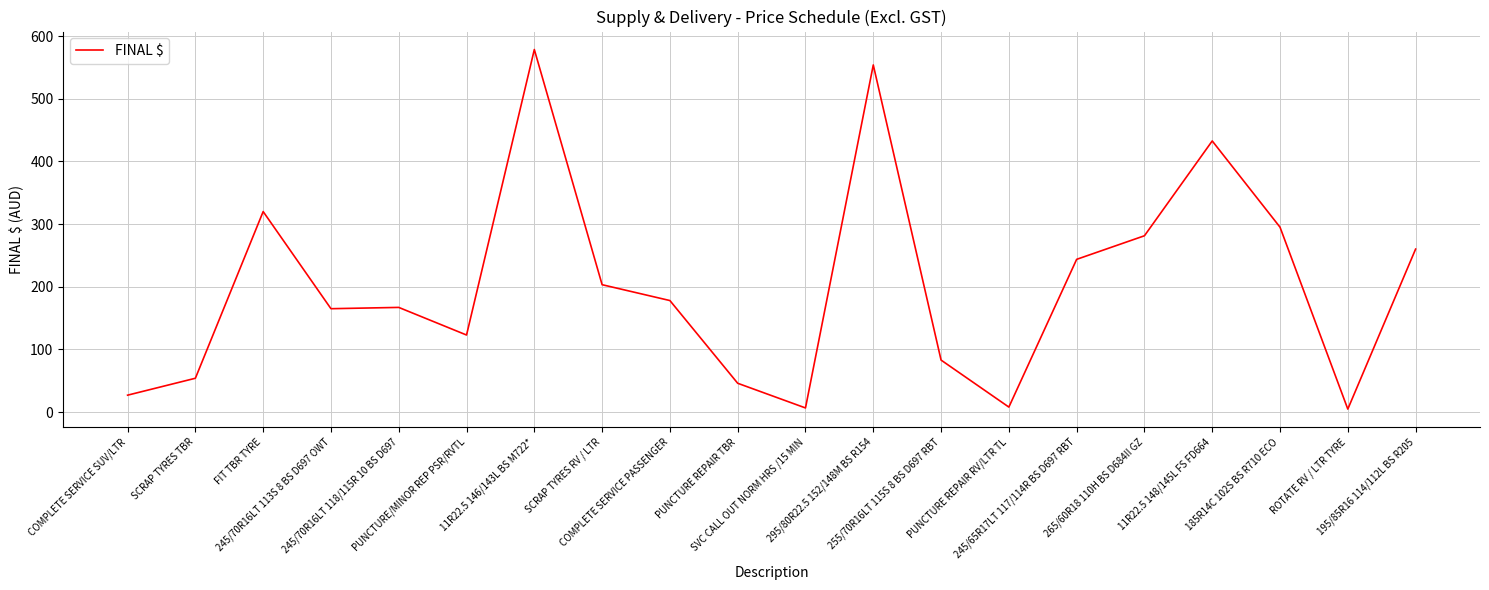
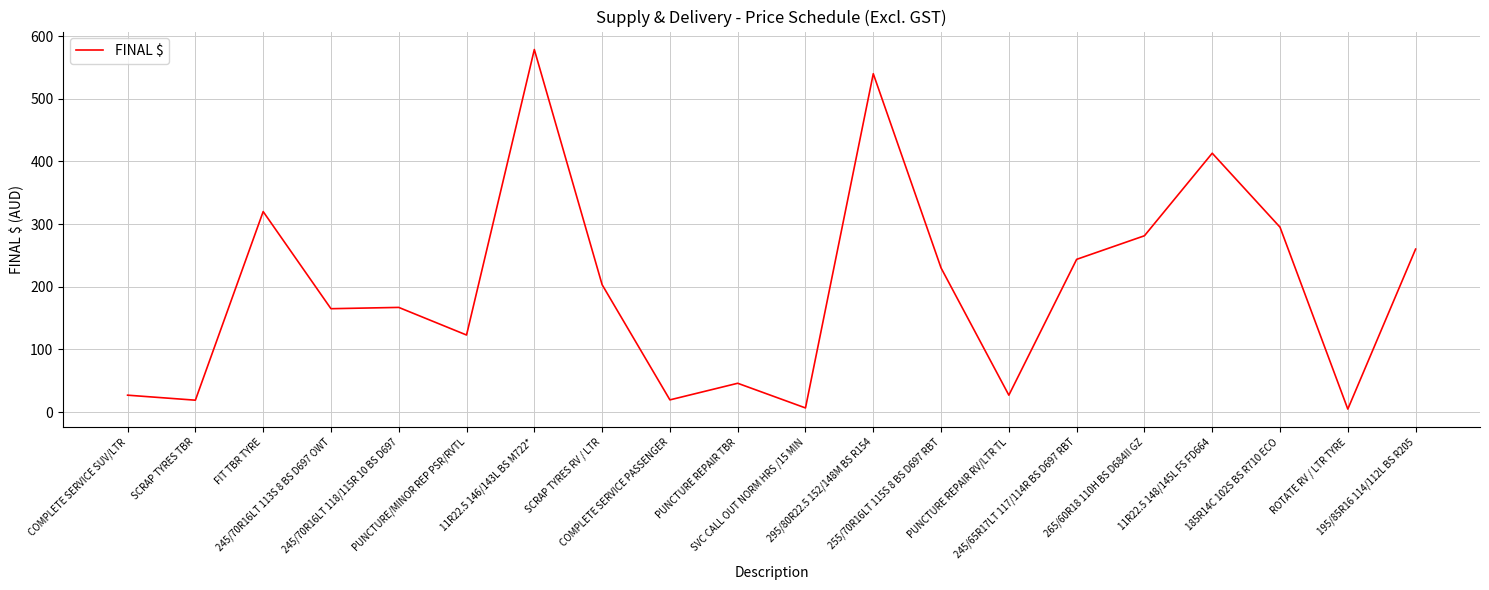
SCRAP TYRES TBR: 50 -> 20
COMPLETE SERVICE PASSENGER: 180 -> 20
295/80R22.5 152/148M BS R154: 550 -> 540
255/70R16LT 115S 8 BS D697 RBT: 80 -> 230
PUNCTURE REPAIR RV/LTR TL: 10 -> 30
11R22.5 148/145L FS FD664: 430 -> 410
